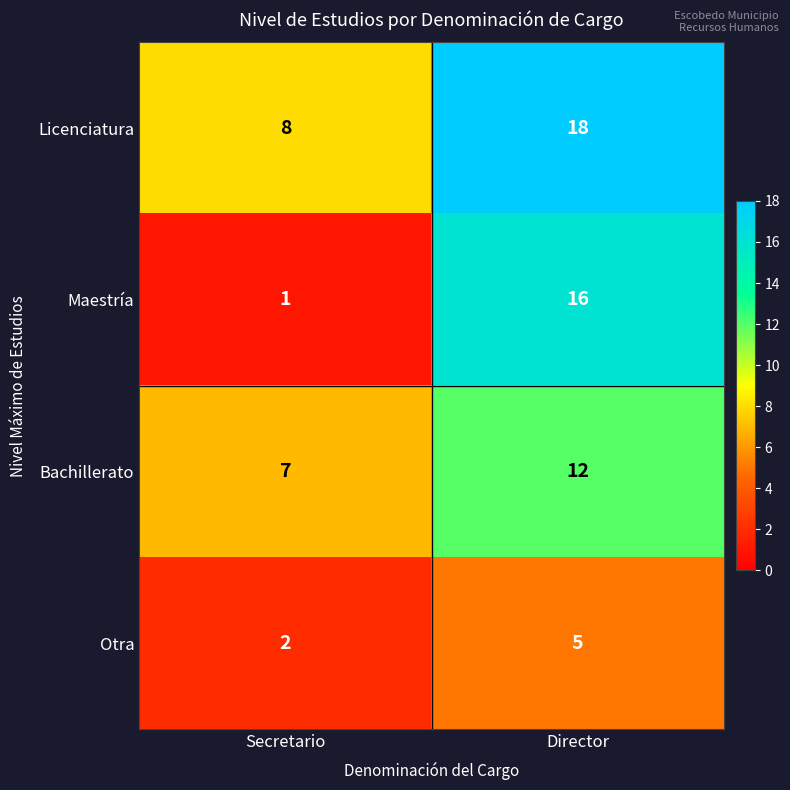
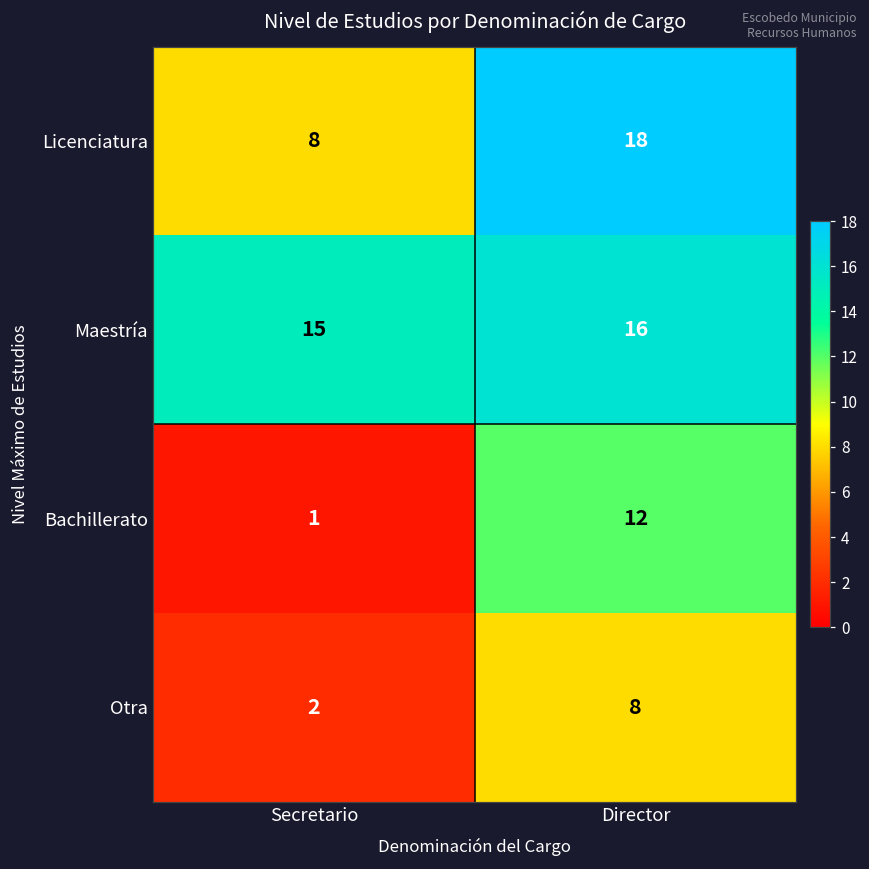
Maestría, Secretario: 1 -> 15
Bachillerato, Secretario: 7 -> 1
Otra, Director: 5 -> 8
